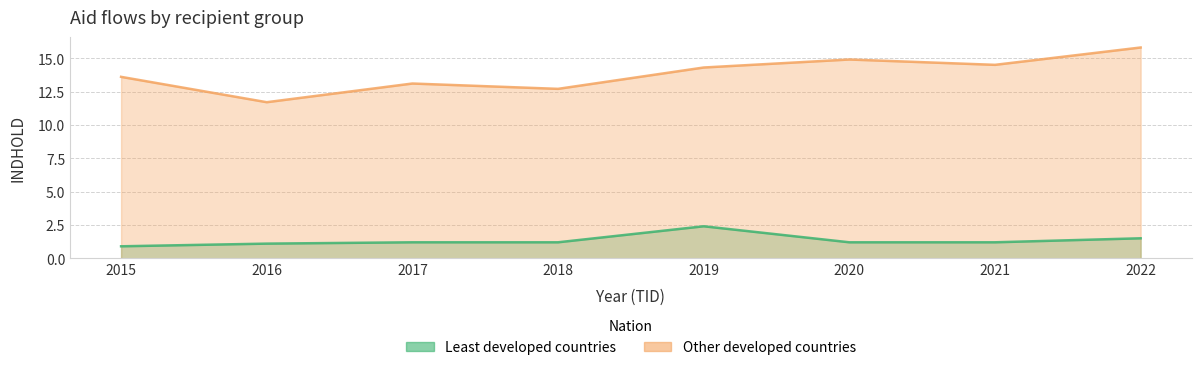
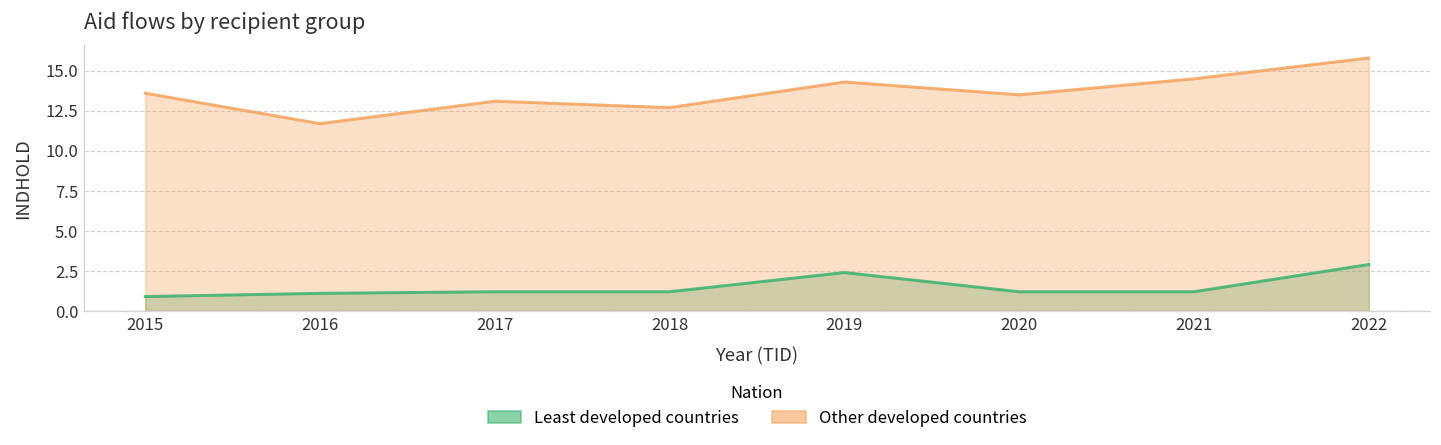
Other developed countries, 2020: 14.9 -> 13.5
Least developed countries, 2022: 1.5 -> 2.9
